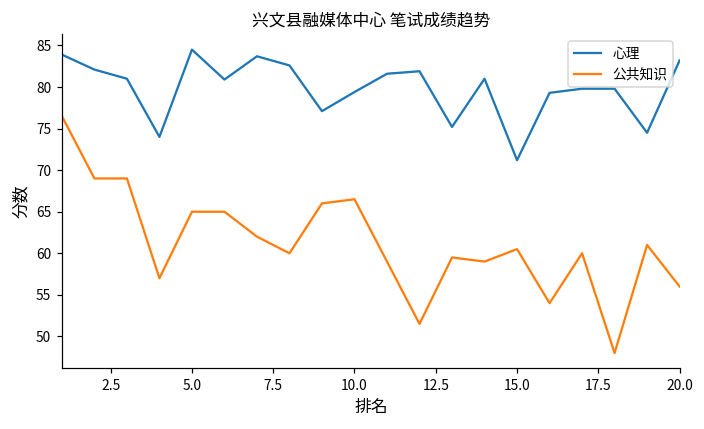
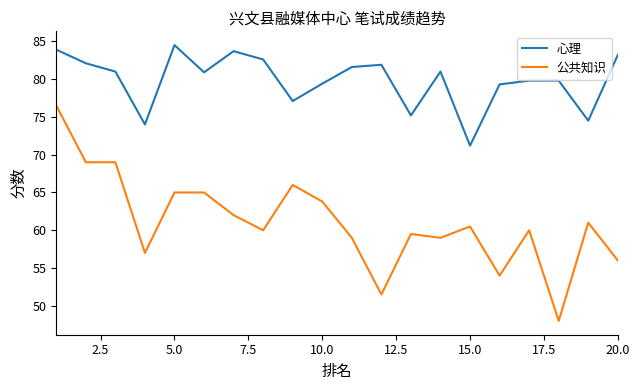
公共知识, 10.0: 67 -> 64
